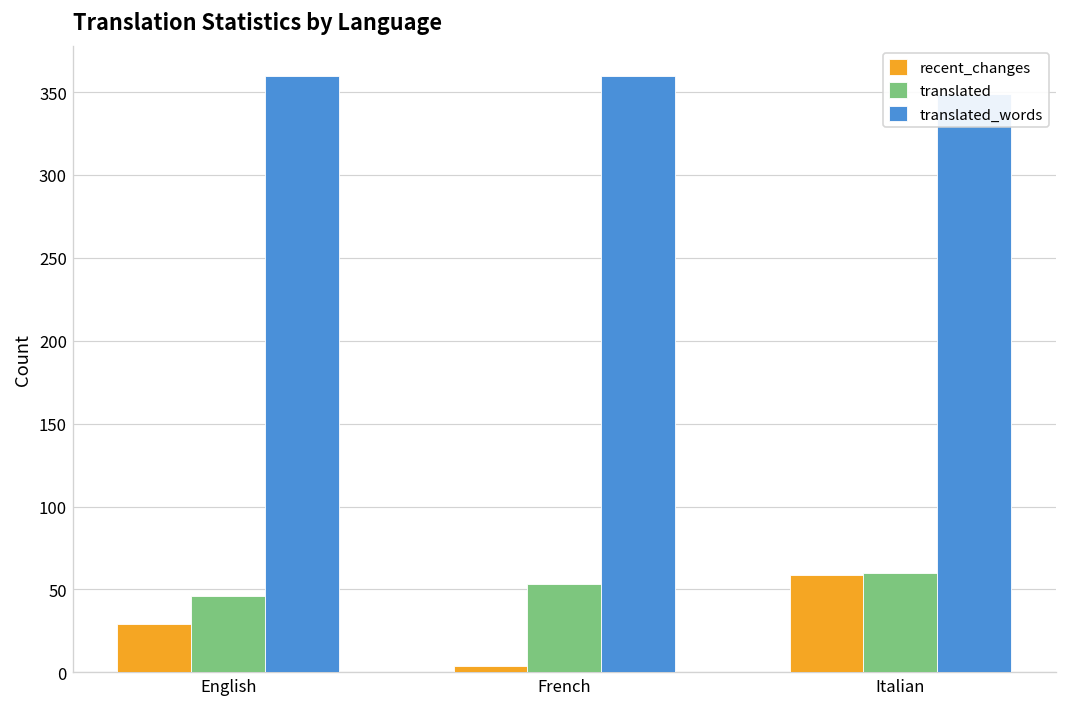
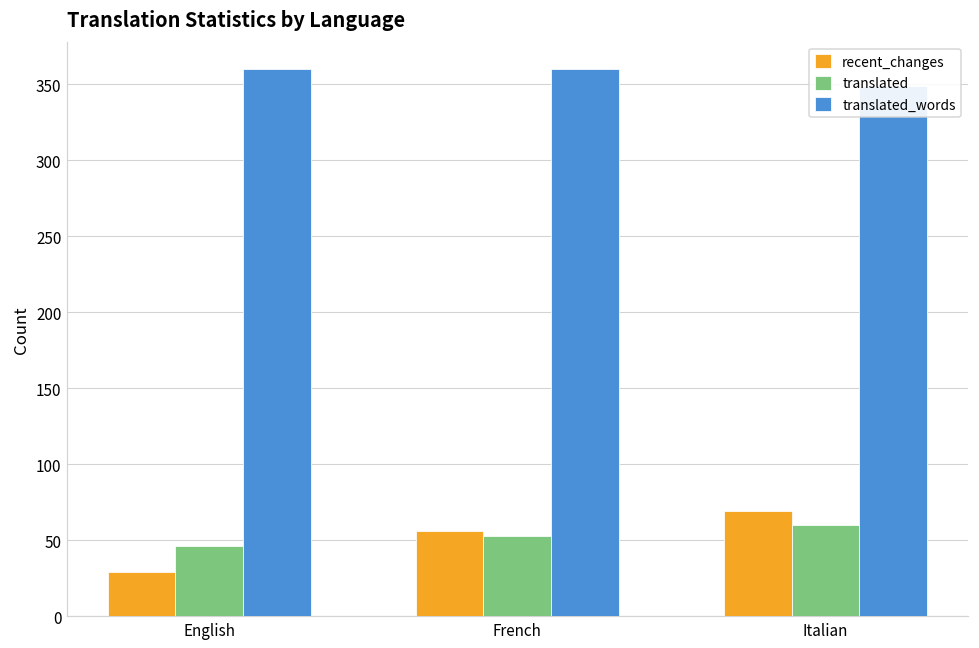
recent_changes, French: 4 -> 56
recent_changes, Italian: 59 -> 69
